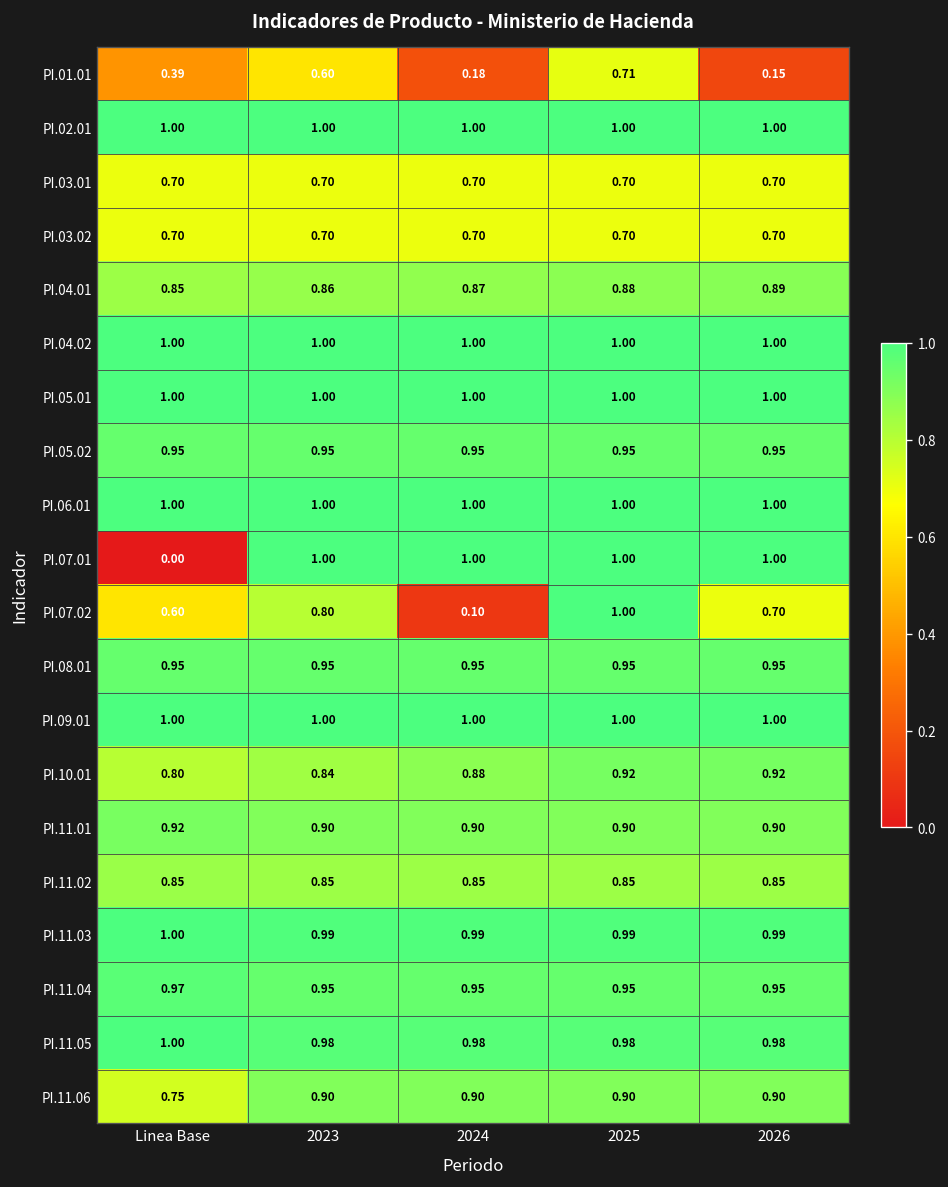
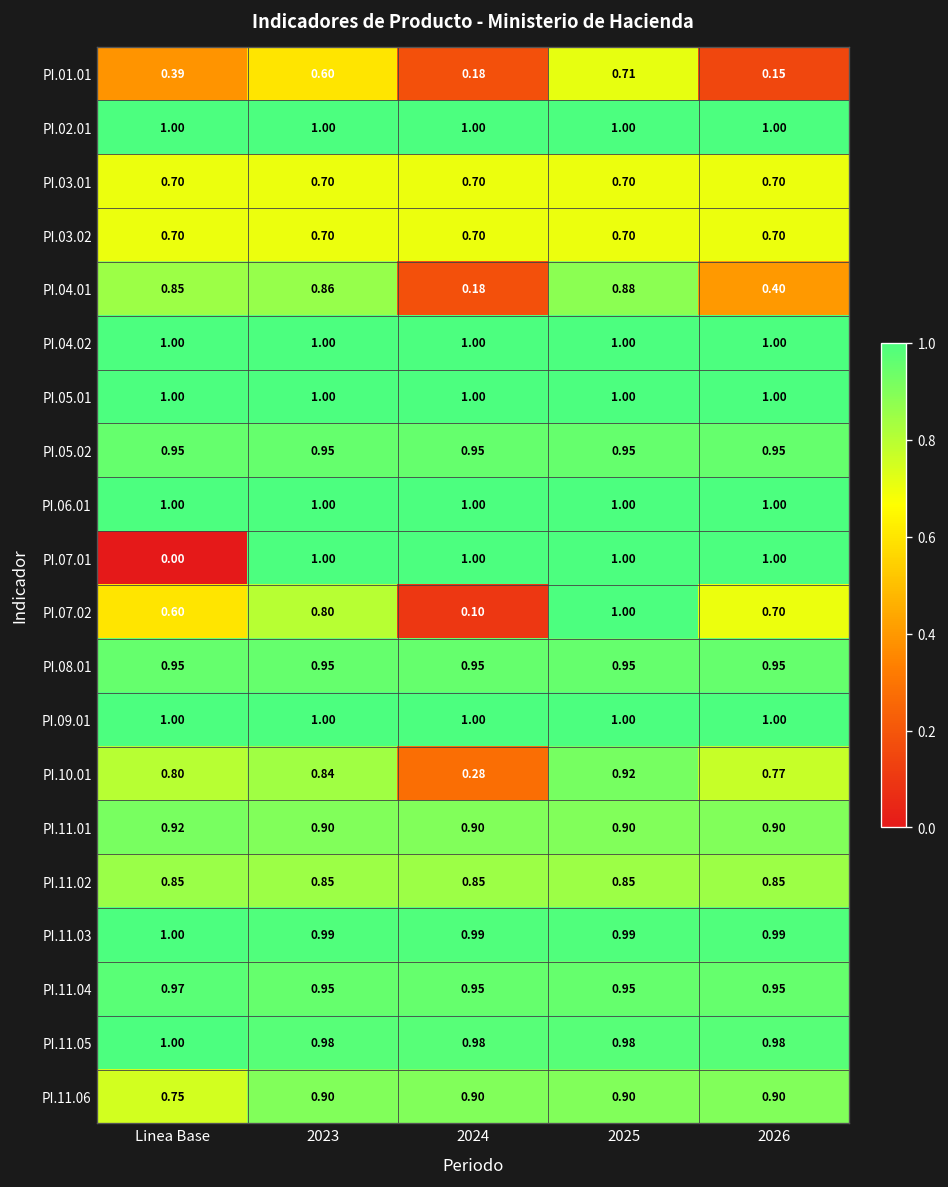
PI.04.01, 2024: 0.87 -> 0.18
PI.04.01, 2026: 0.89 -> 0.40
PI.10.01, 2024: 0.88 -> 0.28
PI.10.01, 2026: 0.92 -> 0.77
